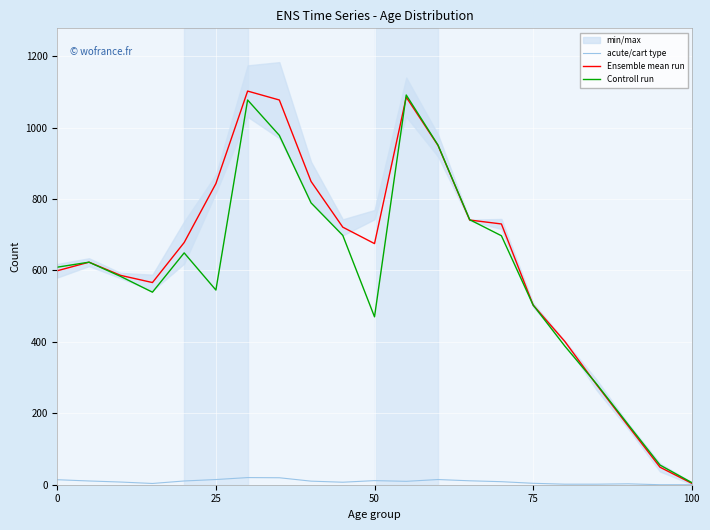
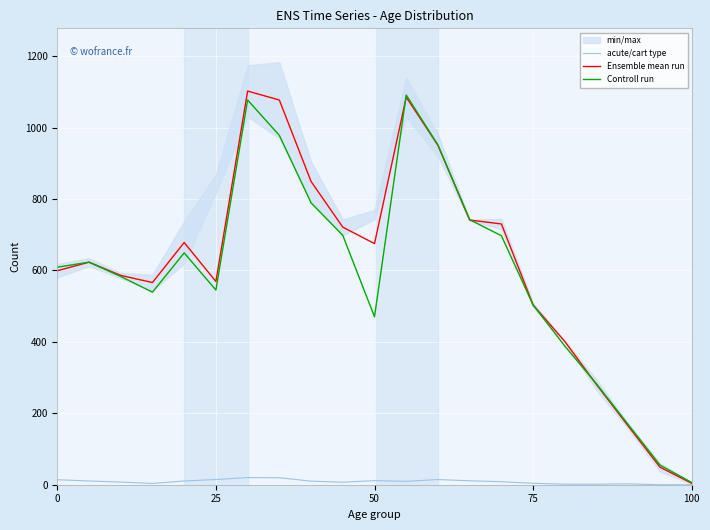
Ensemble mean run, 25: 840 -> 570
